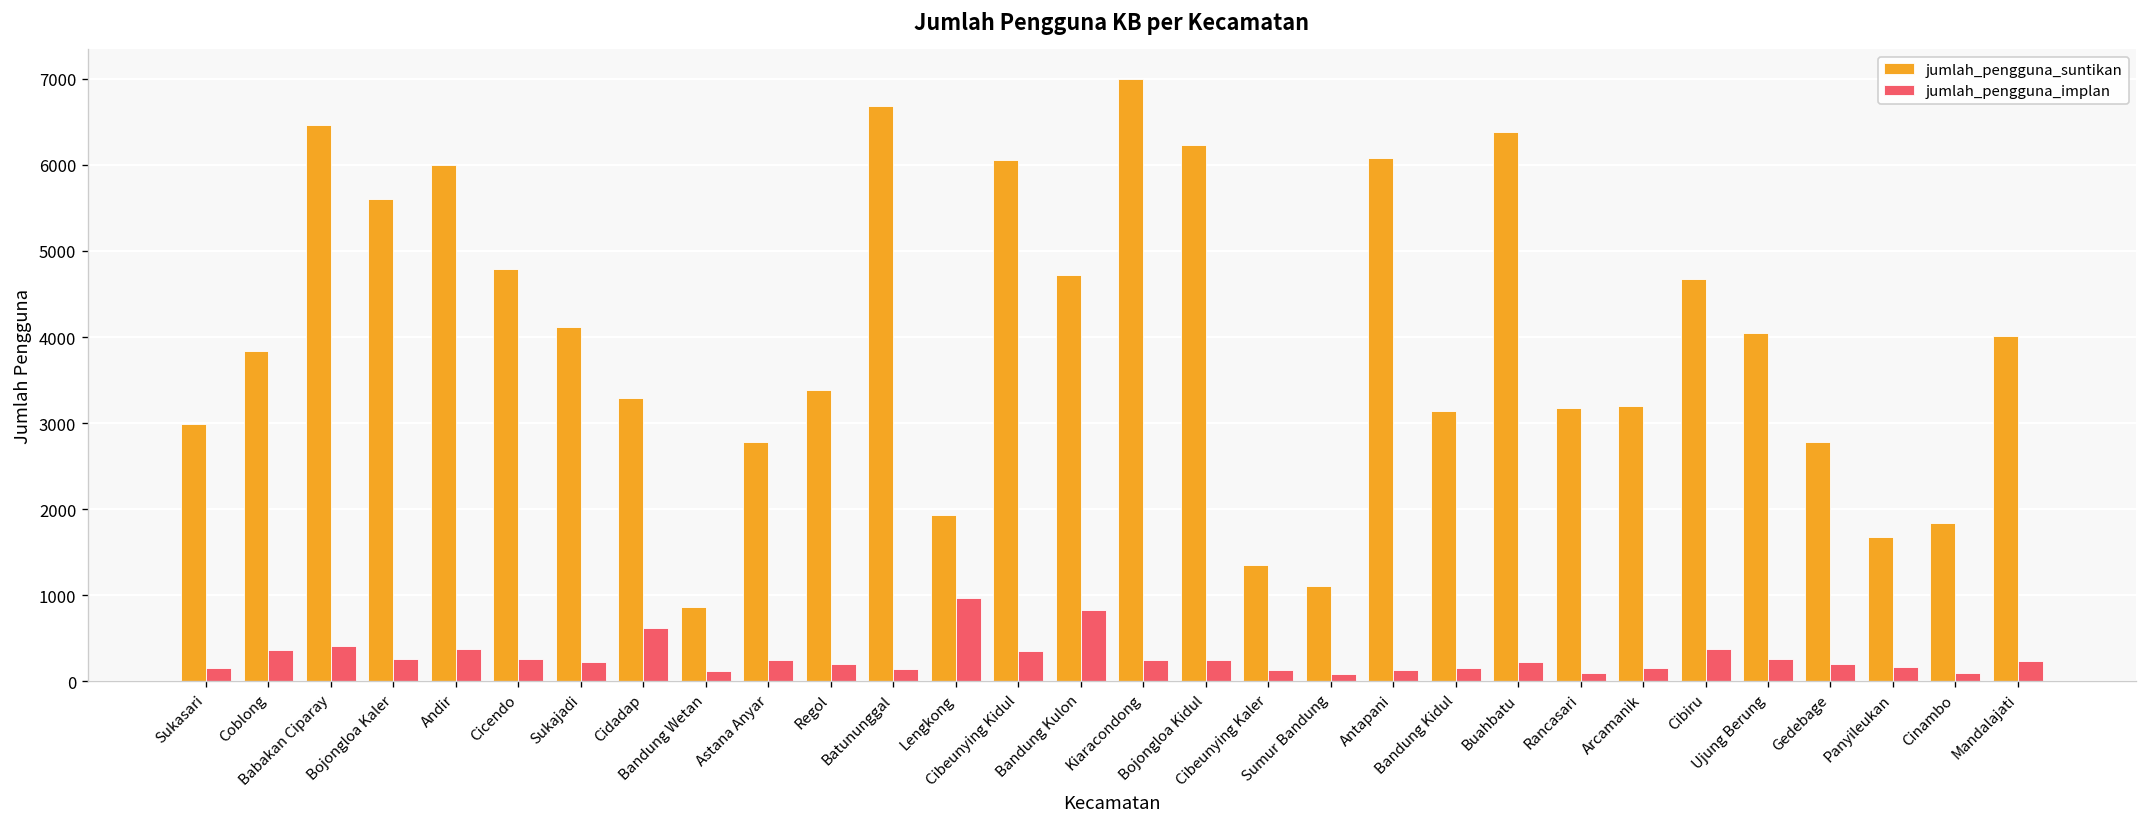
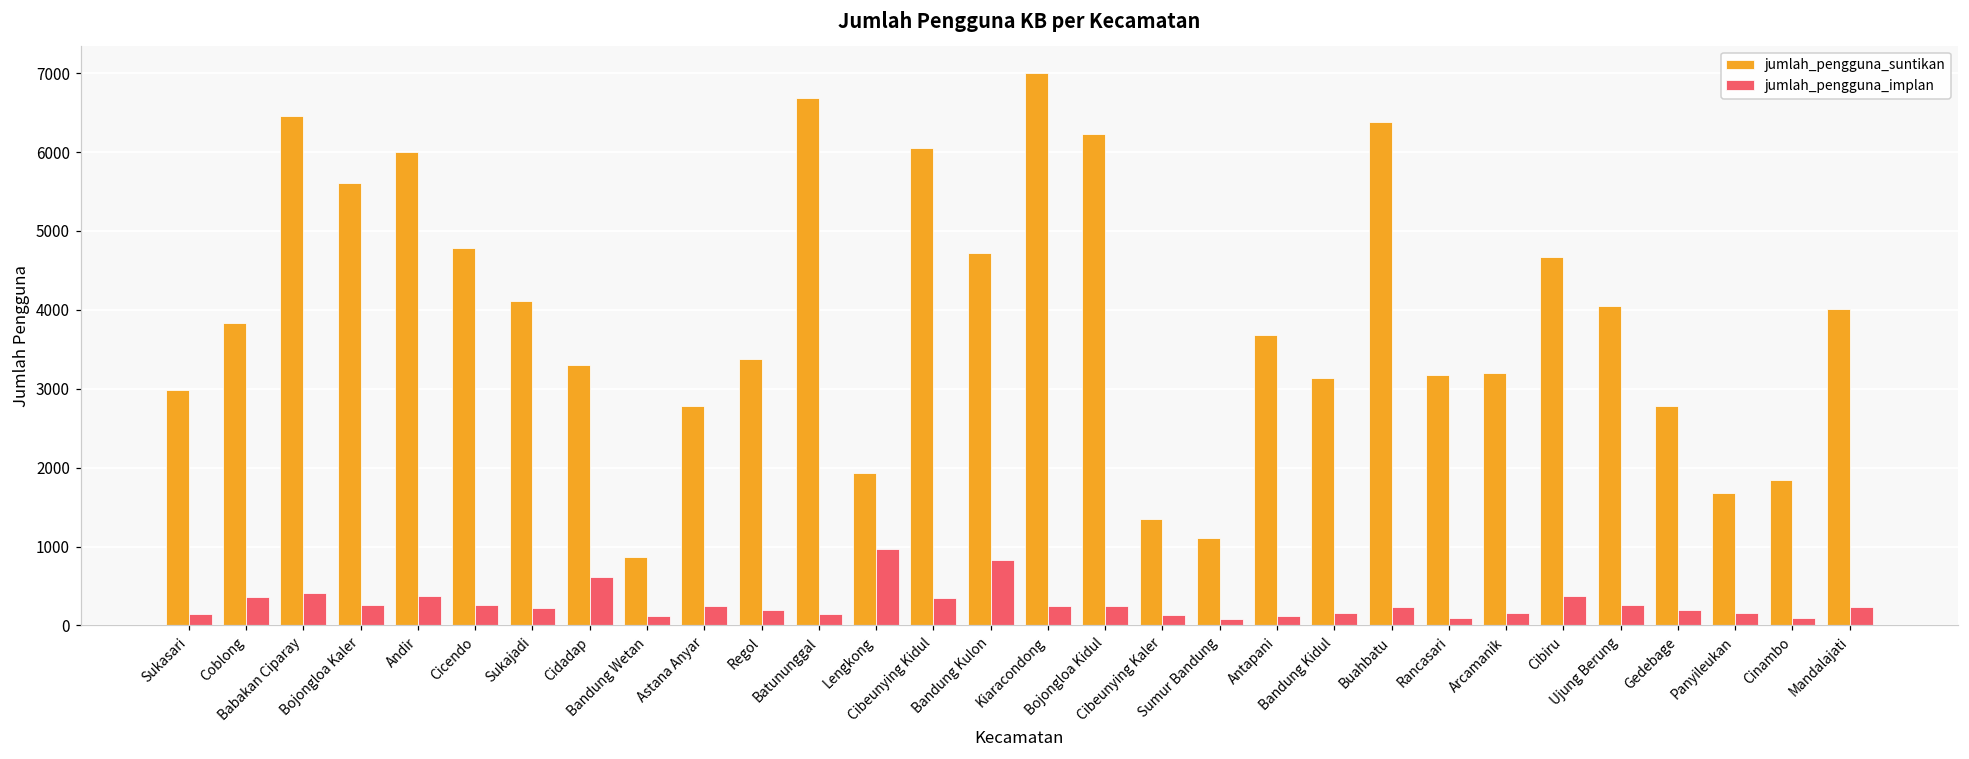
jumlah_pengguna_suntikan, Antapani: 6100 -> 3700
